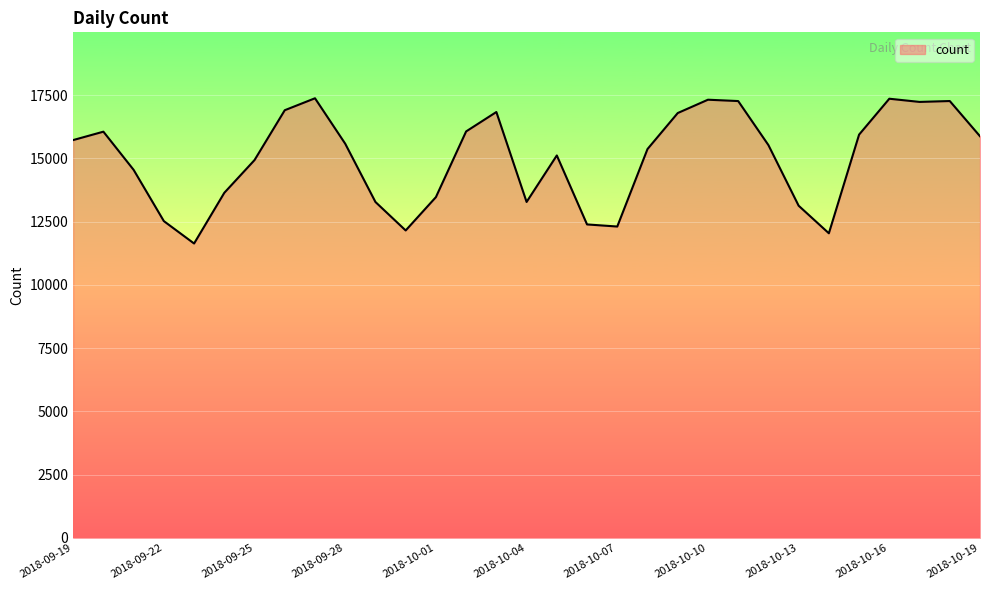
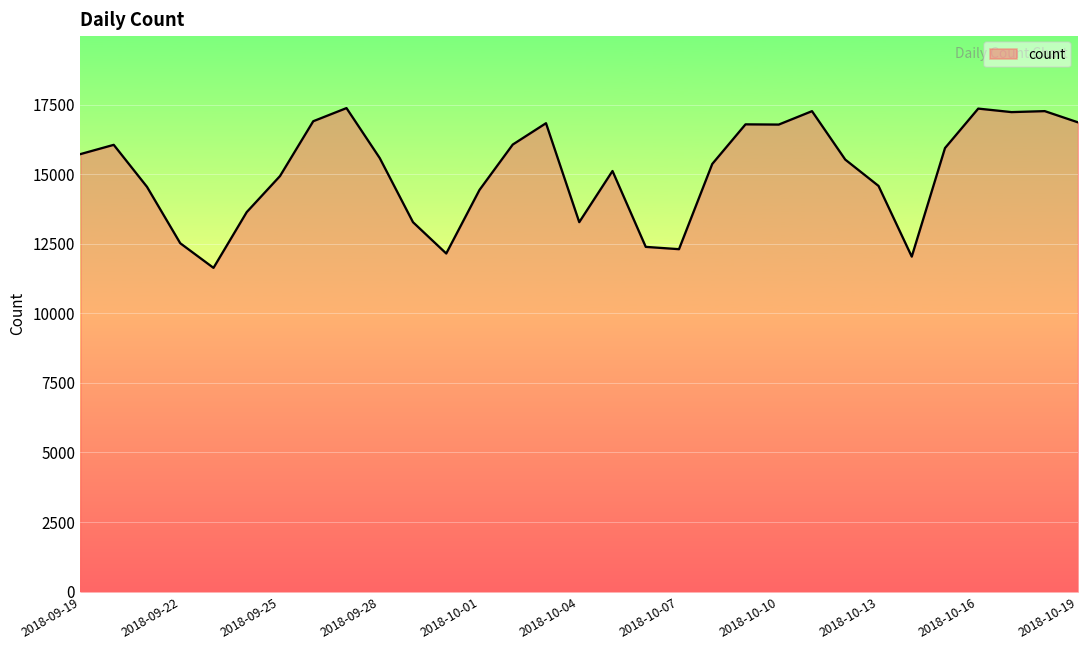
2018-10-01: 13500 -> 14400
2018-10-10: 17300 -> 16800
2018-10-13: 13100 -> 14600
2018-10-19: 15900 -> 16900
